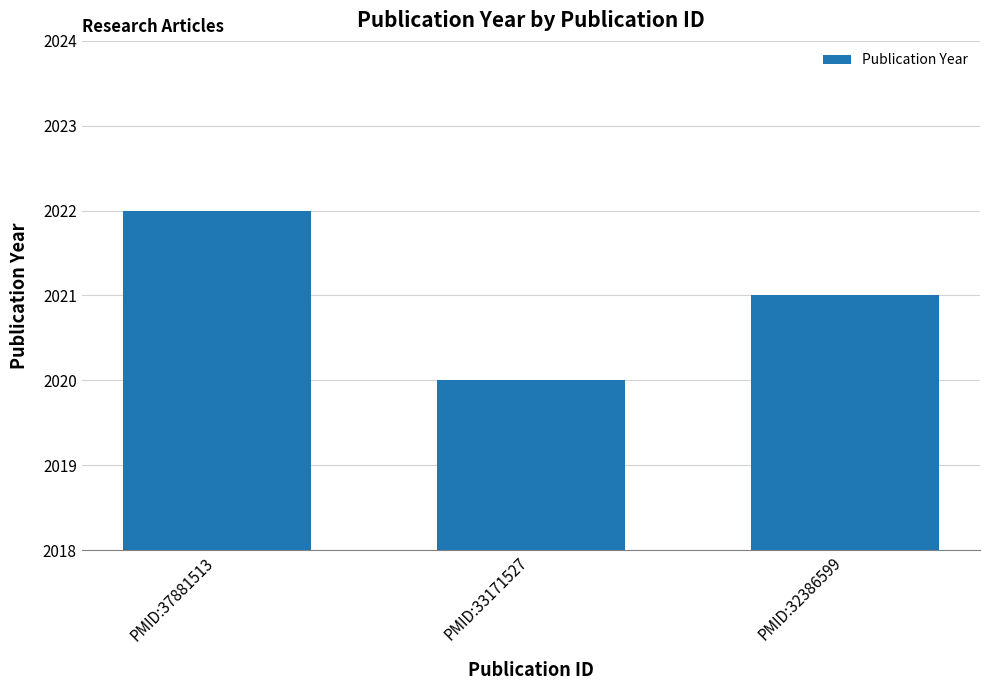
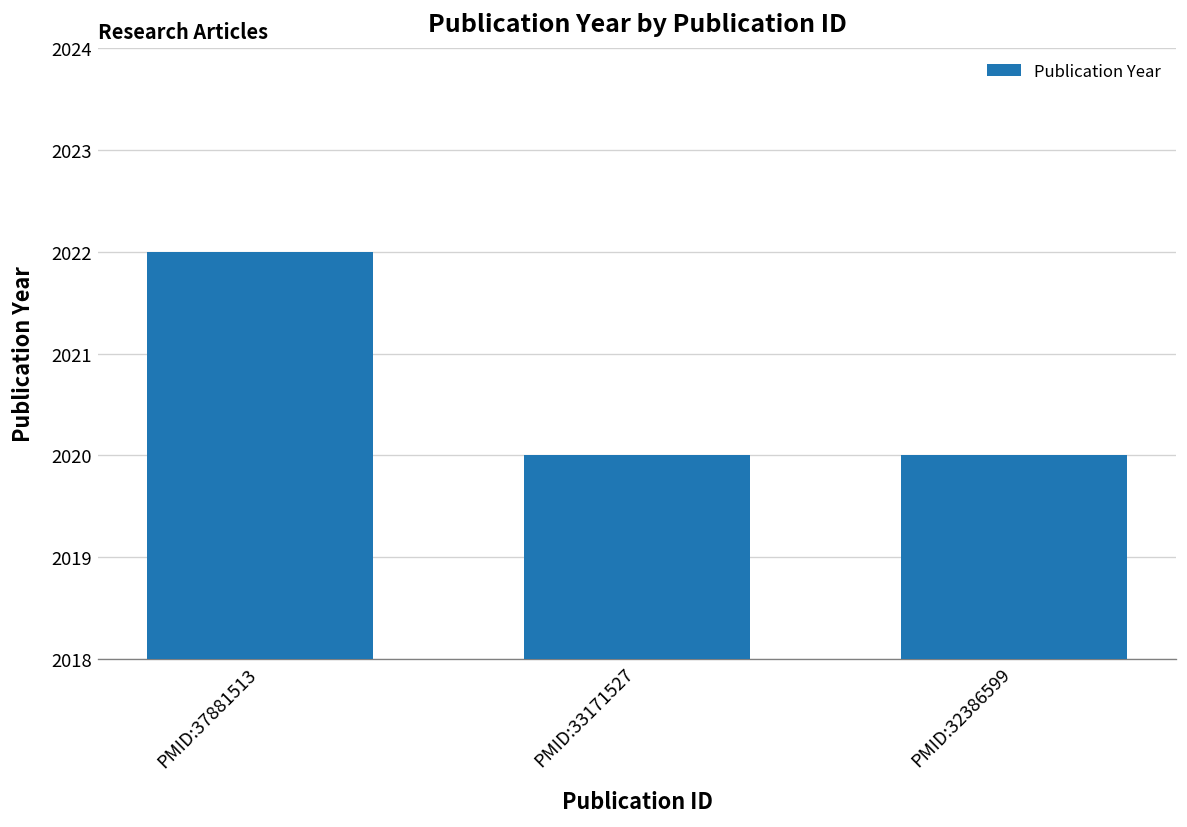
PMID:32386599: 2021 -> 2020
